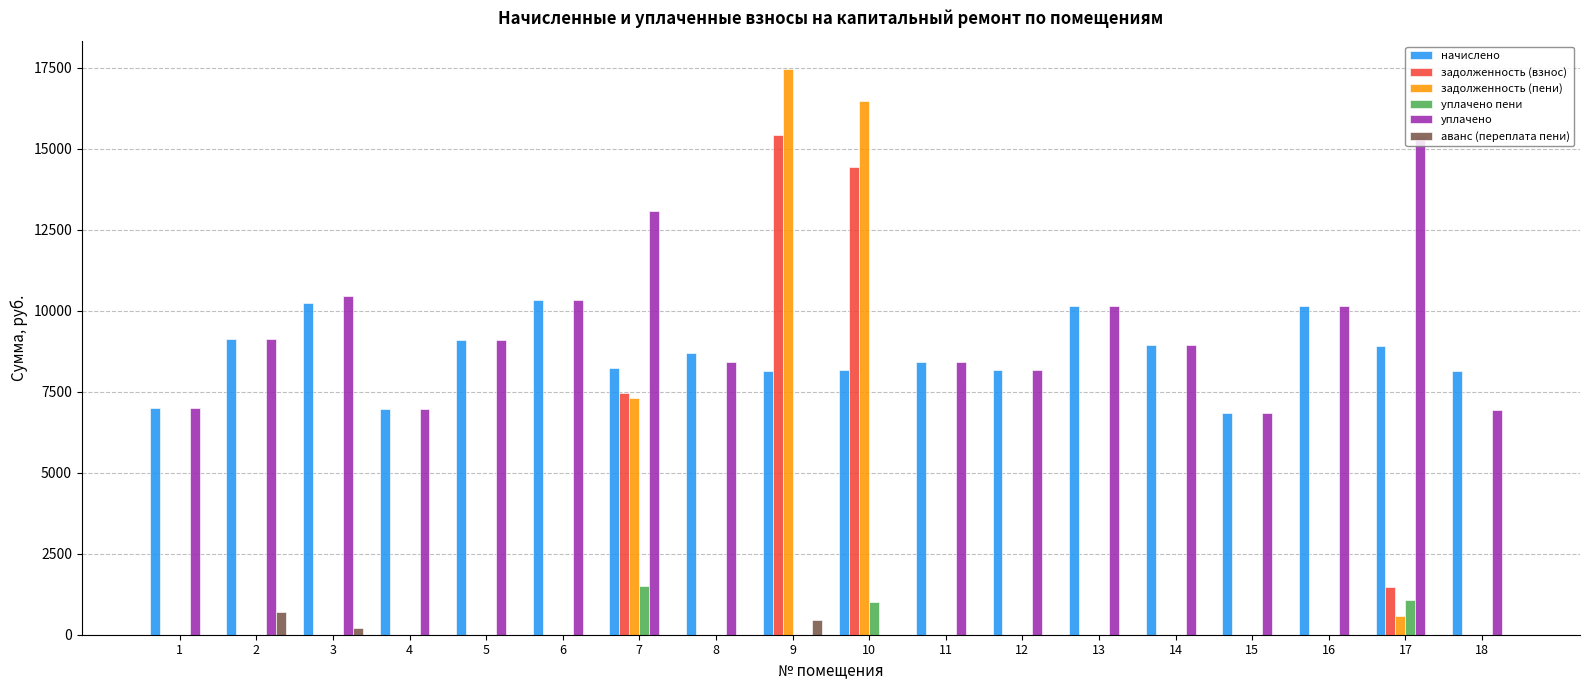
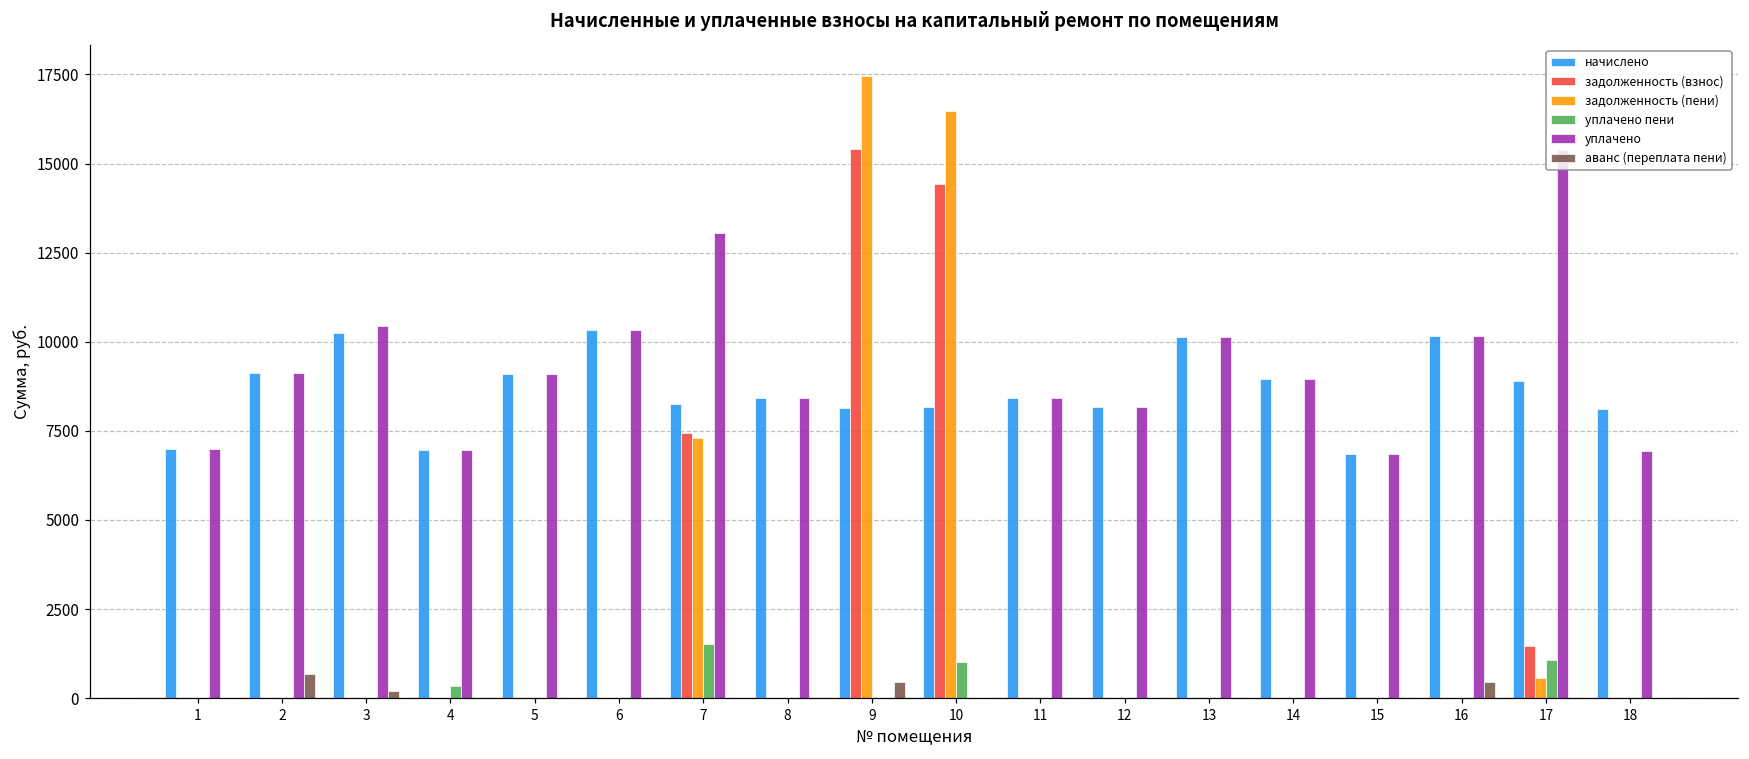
уплачено пени, 4: 0 -> 300
начислено, 8: 8700 -> 8400
аванс (переплата пени), 16: 0 -> 400
